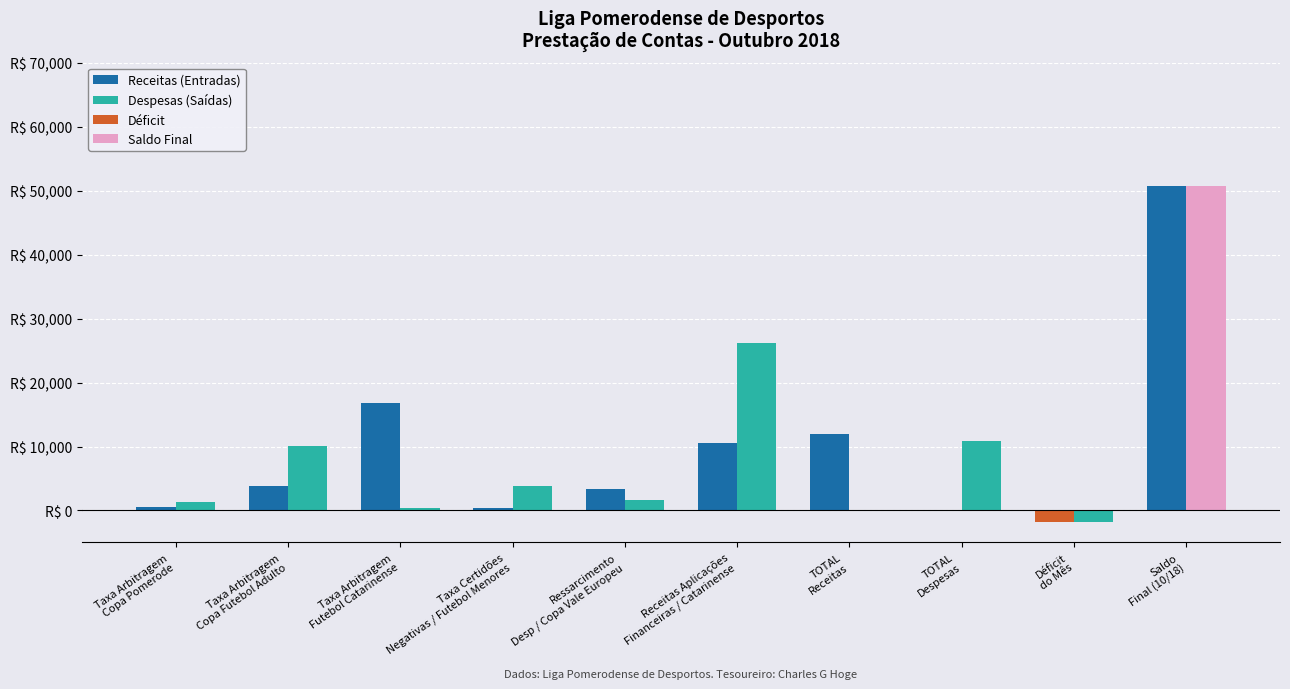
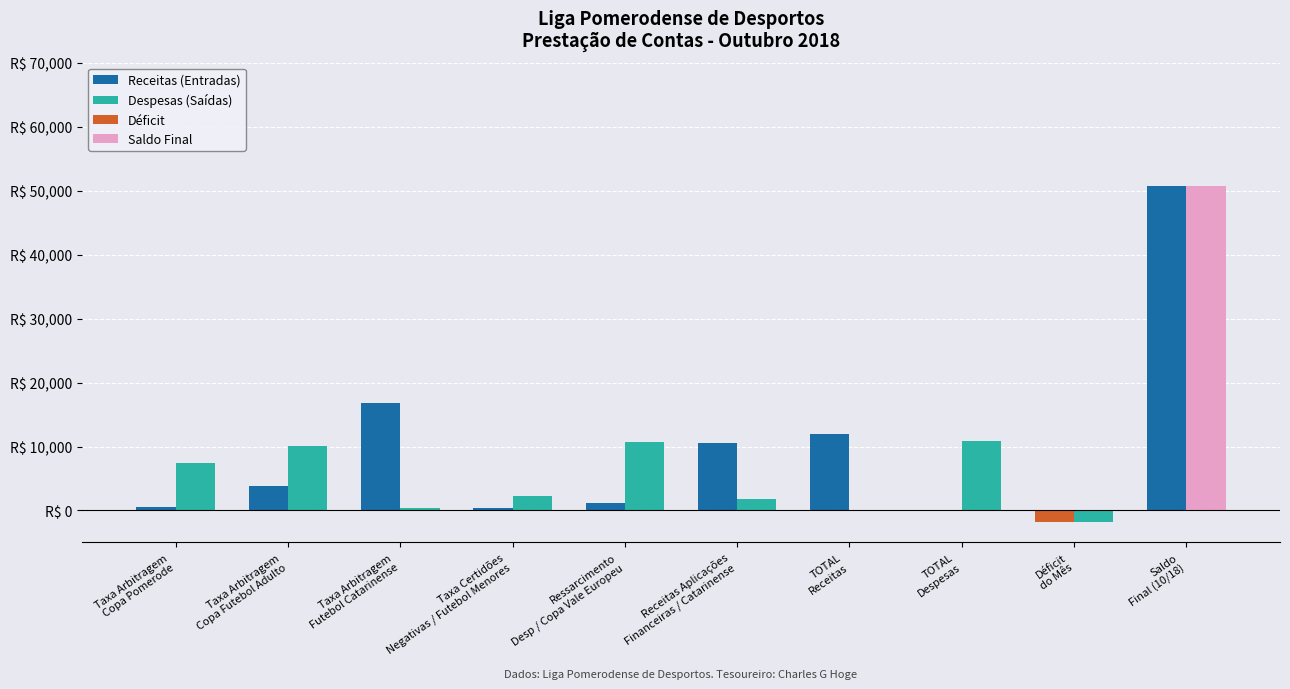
Despesas (Saídas), Taxa Arbitragem Copa Pomerode: R$ 1,000 -> R$ 7,000
Despesas (Saídas), Taxa Certidões Negativas / Futebol Menores: R$ 4,000 -> R$ 2,000
Receitas (Entradas), Ressarcimento Desp / Copa Vale Europeu: R$ 3,000 -> R$ 1,000
Despesas (Saídas), Ressarcimento Desp / Copa Vale Europeu: R$ 2,000 -> R$ 11,000
Despesas (Saídas), Receitas Aplicações Financeiras / Catarinense: R$ 26,000 -> R$ 2,000
